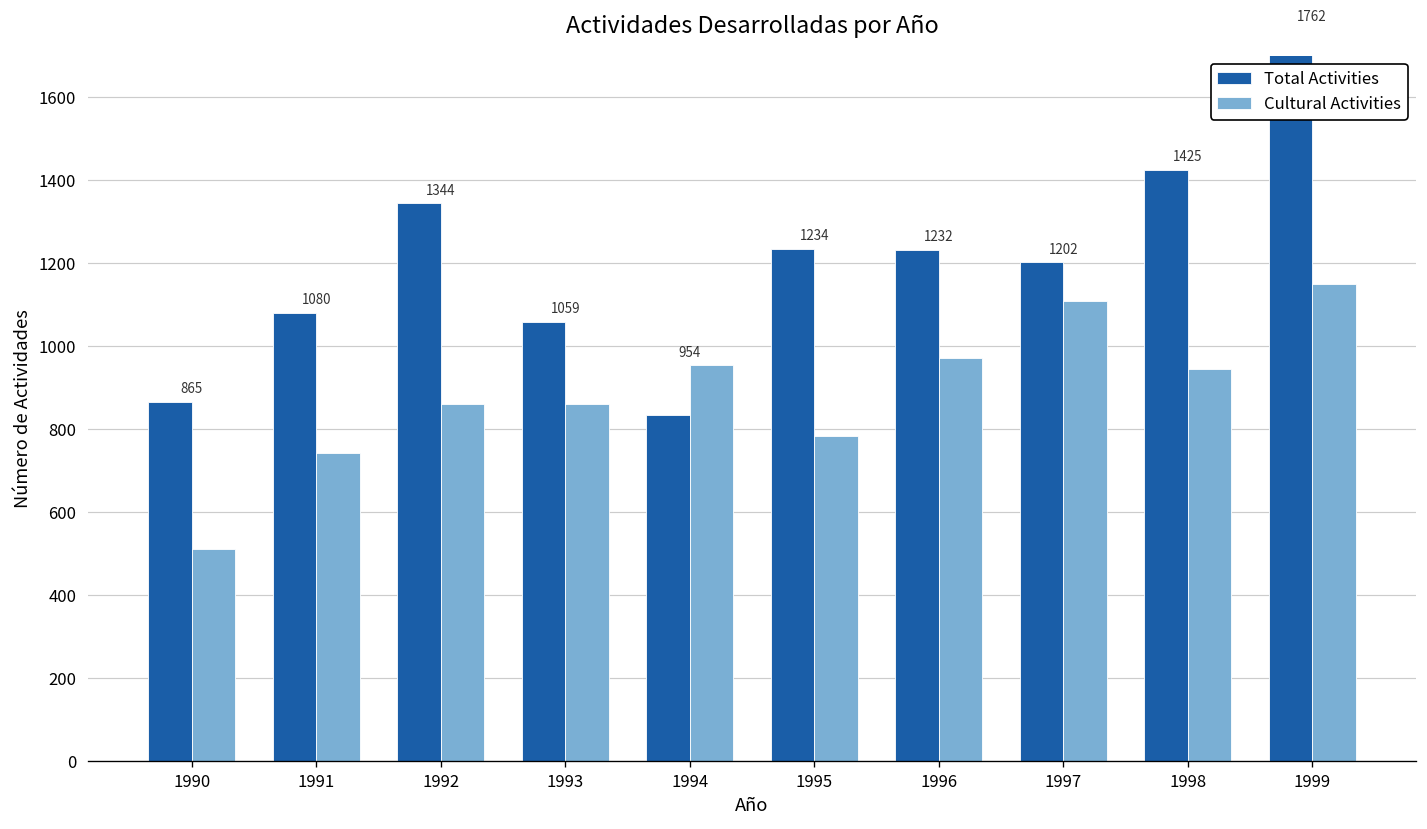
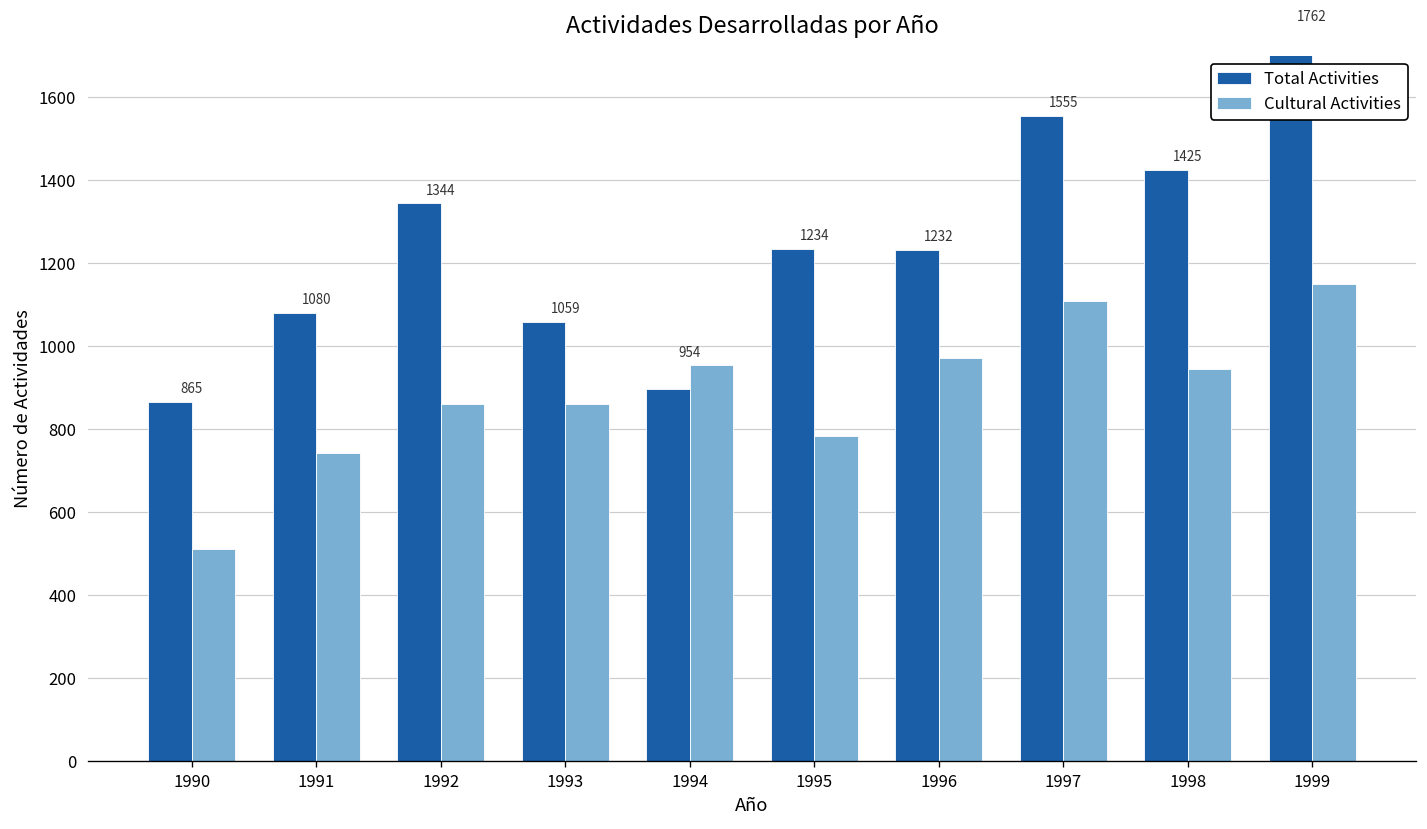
Total Activities, 1994: 830 -> 900
Total Activities, 1997: 1202 -> 1555
